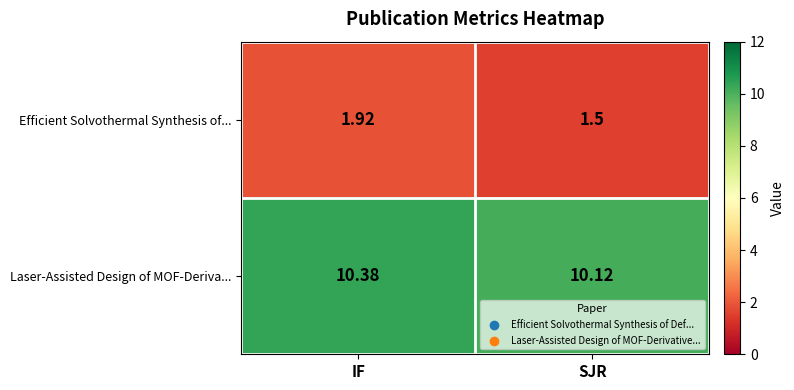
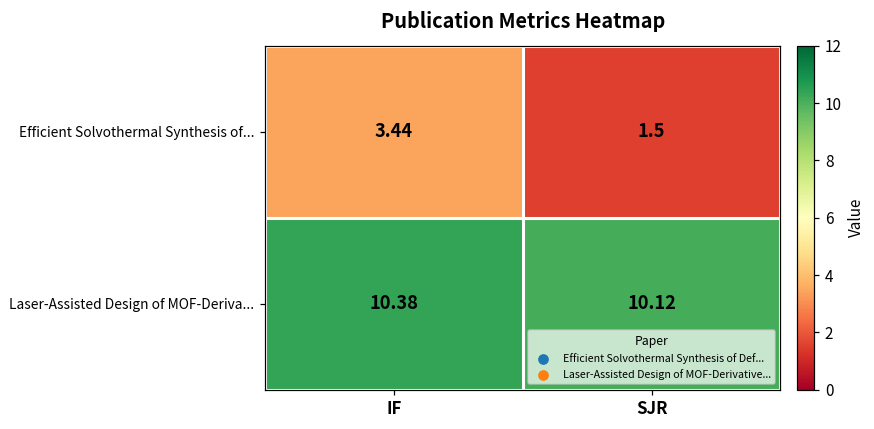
Efficient Solvothermal Synthesis of..., IF: 1.92 -> 3.44
